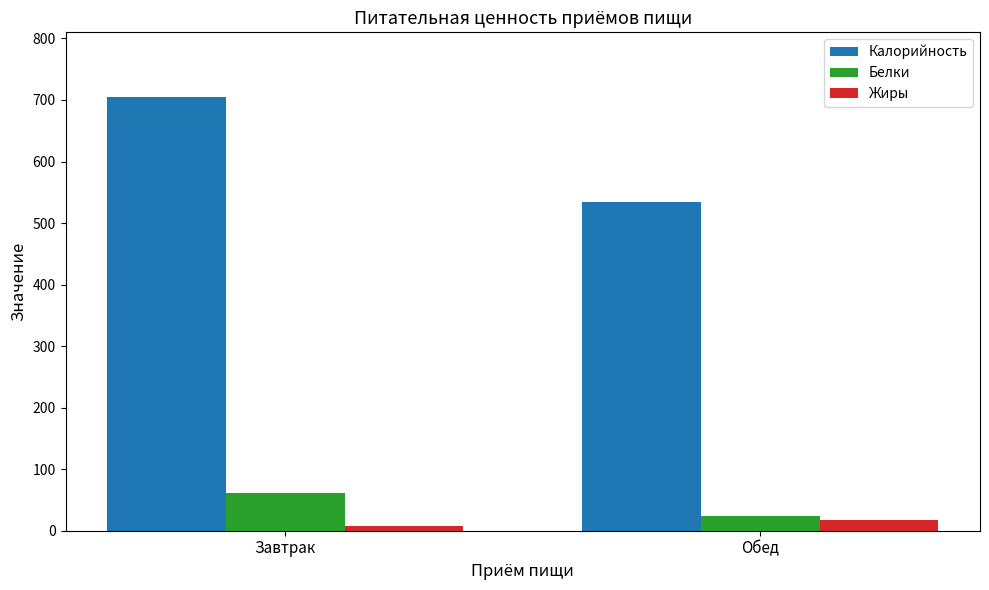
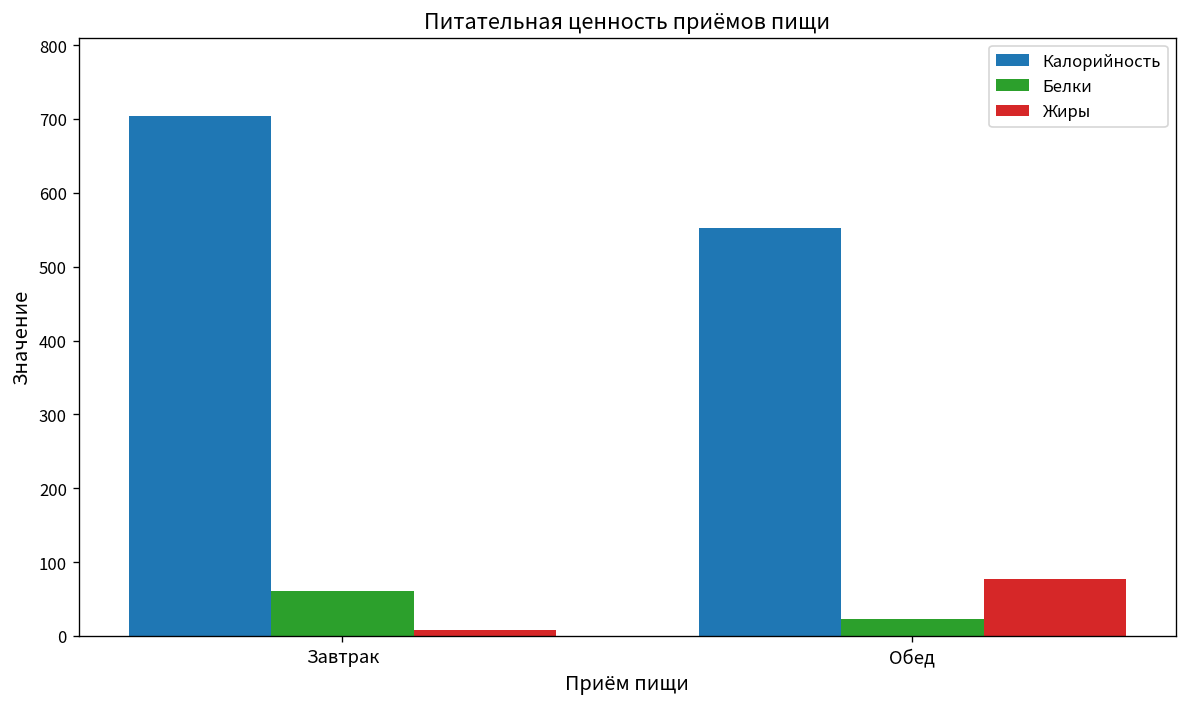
Калорийность, Обед: 530 -> 550
Жиры, Обед: 20 -> 80
